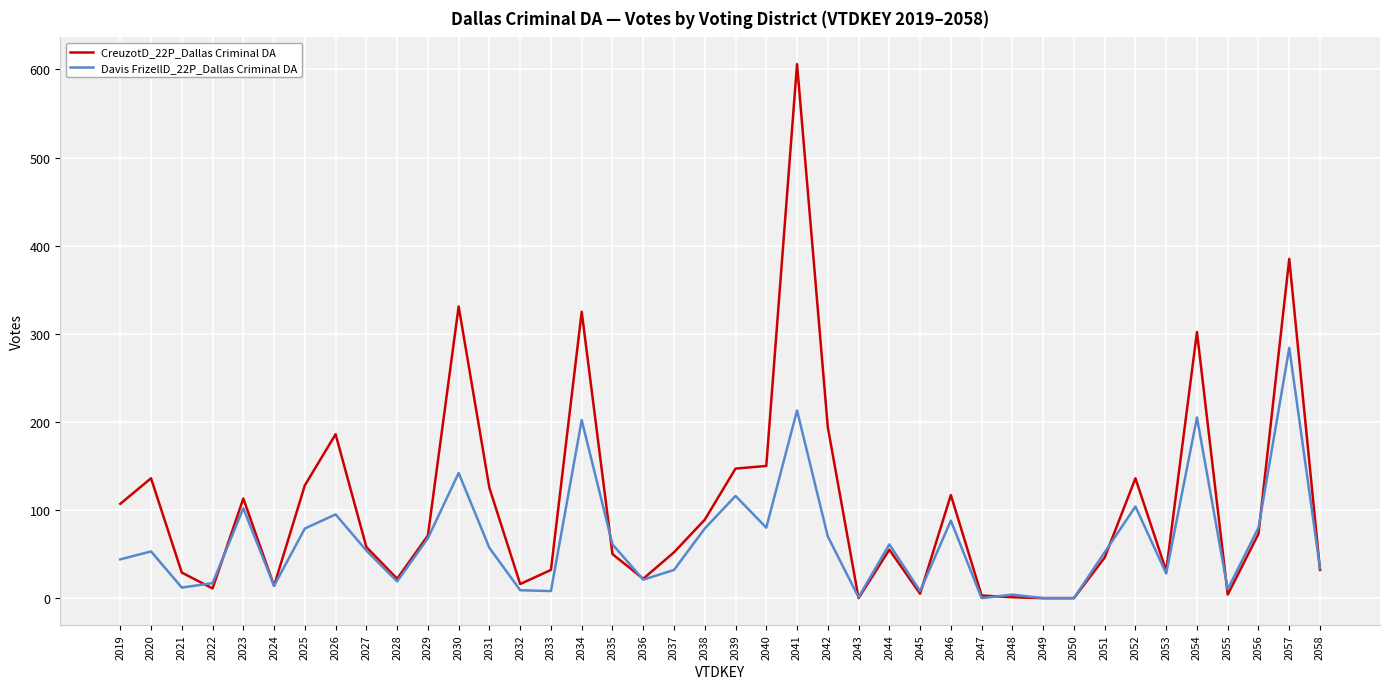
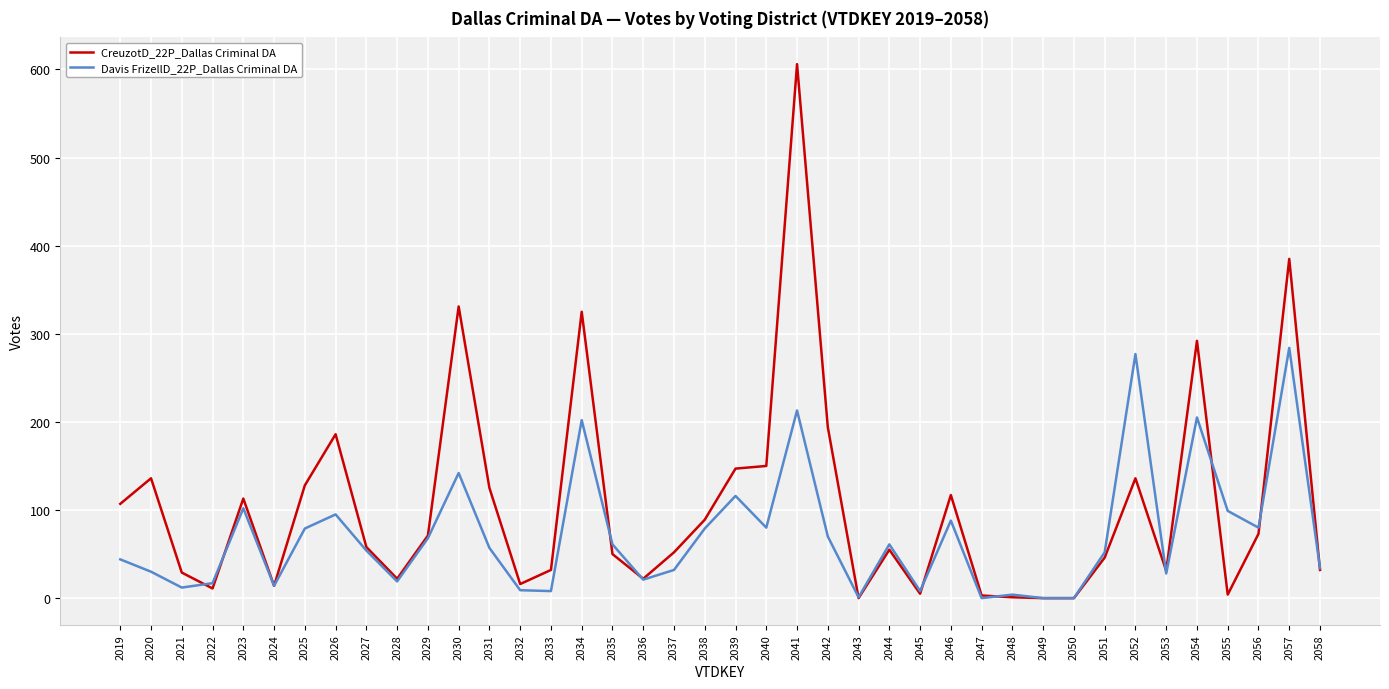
Davis FrizellD_22P_Dallas Criminal DA, 2020: 50 -> 30
Davis FrizellD_22P_Dallas Criminal DA, 2052: 100 -> 280
CreuzotD_22P_Dallas Criminal DA, 2054: 300 -> 290
Davis FrizellD_22P_Dallas Criminal DA, 2055: 10 -> 100
